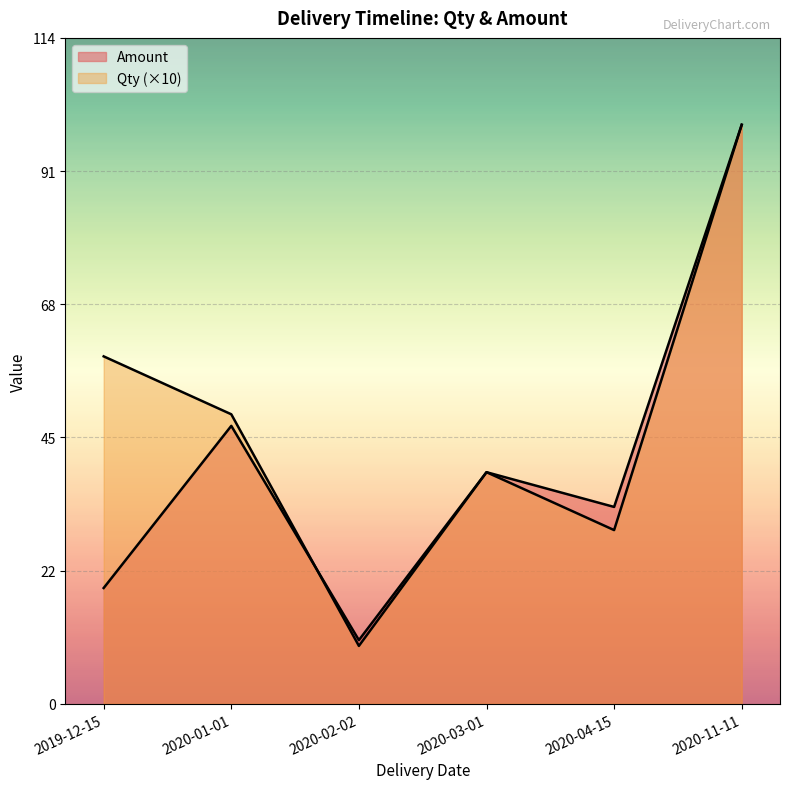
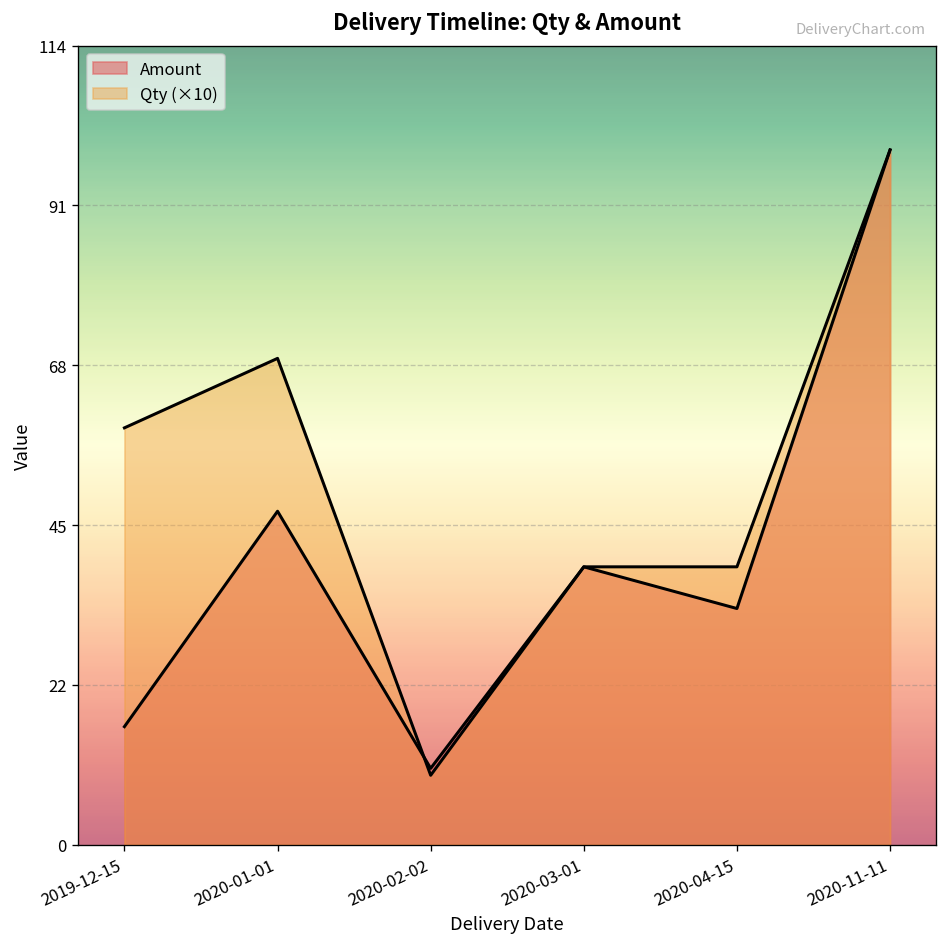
Amount, 2019-12-15: 20 -> 17
Qty (×10), 2020-01-01: 50 -> 69
Qty (×10), 2020-04-15: 30 -> 40
